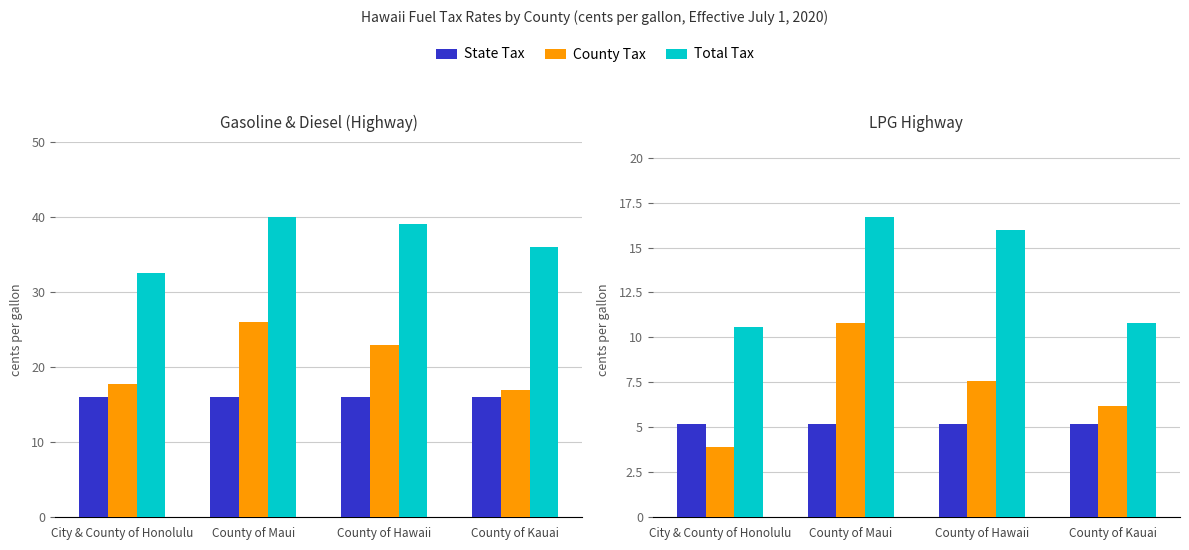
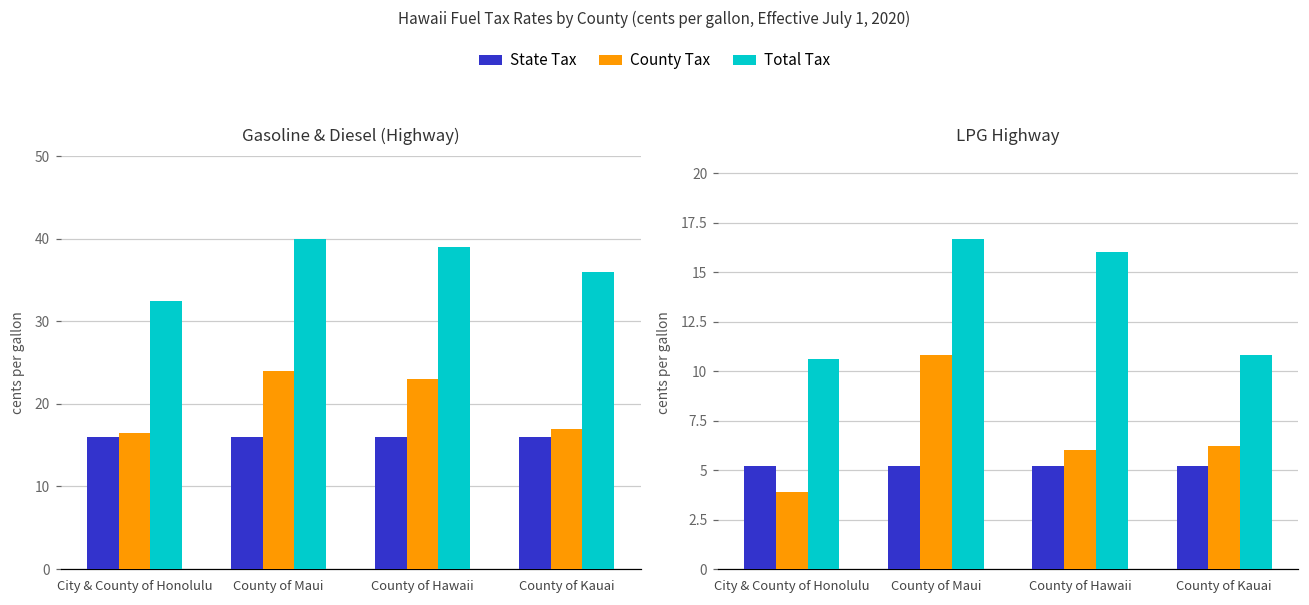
Gasoline & Diesel (Highway), County Tax, City & County of Honolulu: 18 -> 17
Gasoline & Diesel (Highway), County Tax, County of Maui: 26 -> 24
LPG Highway, County Tax, County of Hawaii: 7.6 -> 6.0
